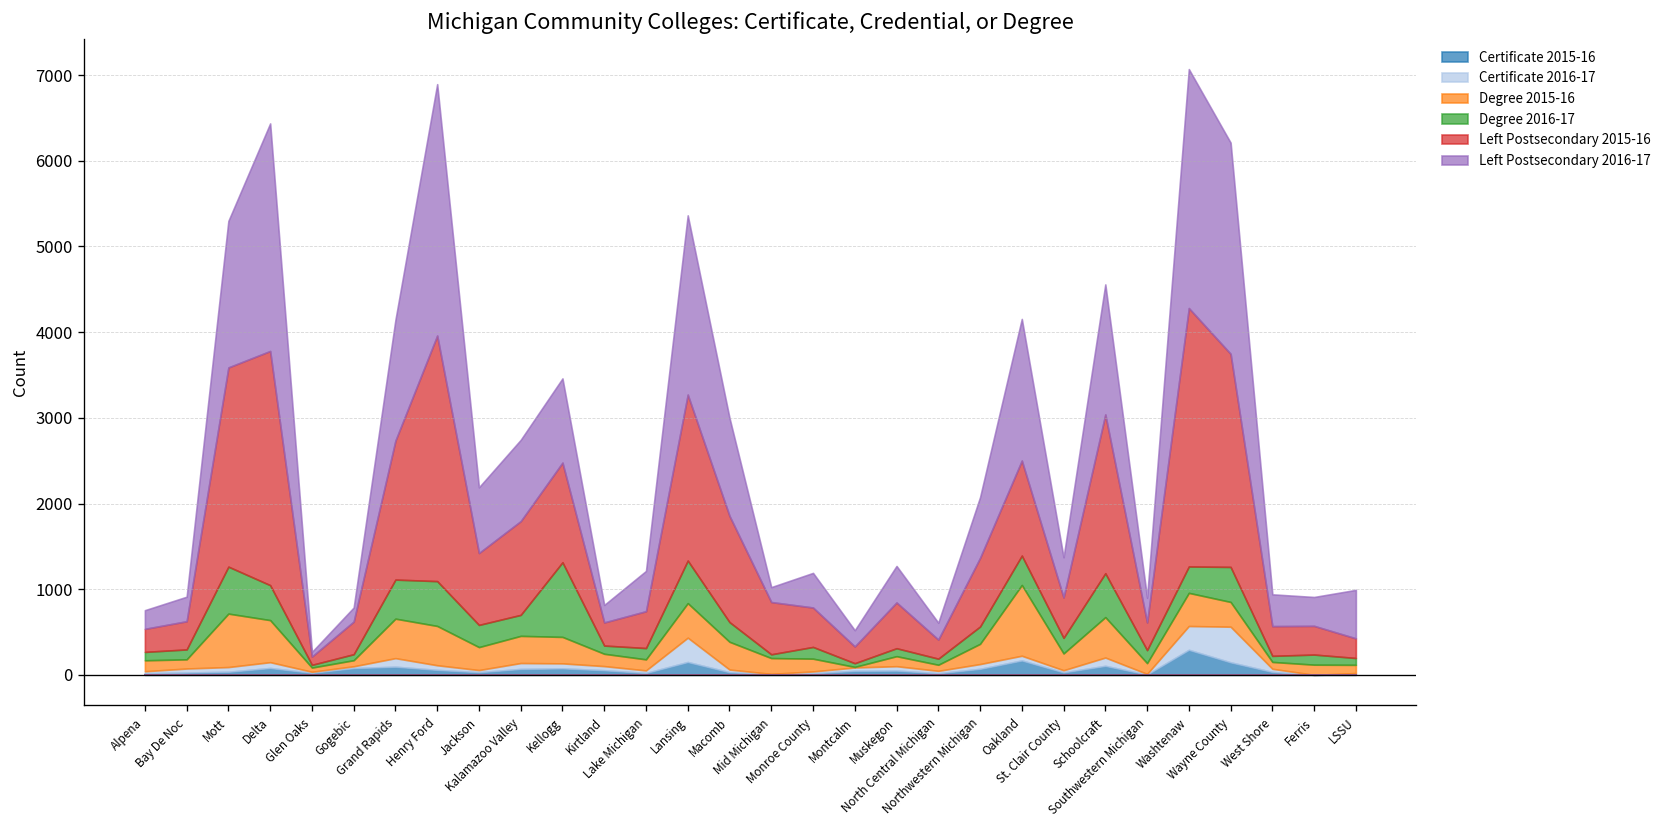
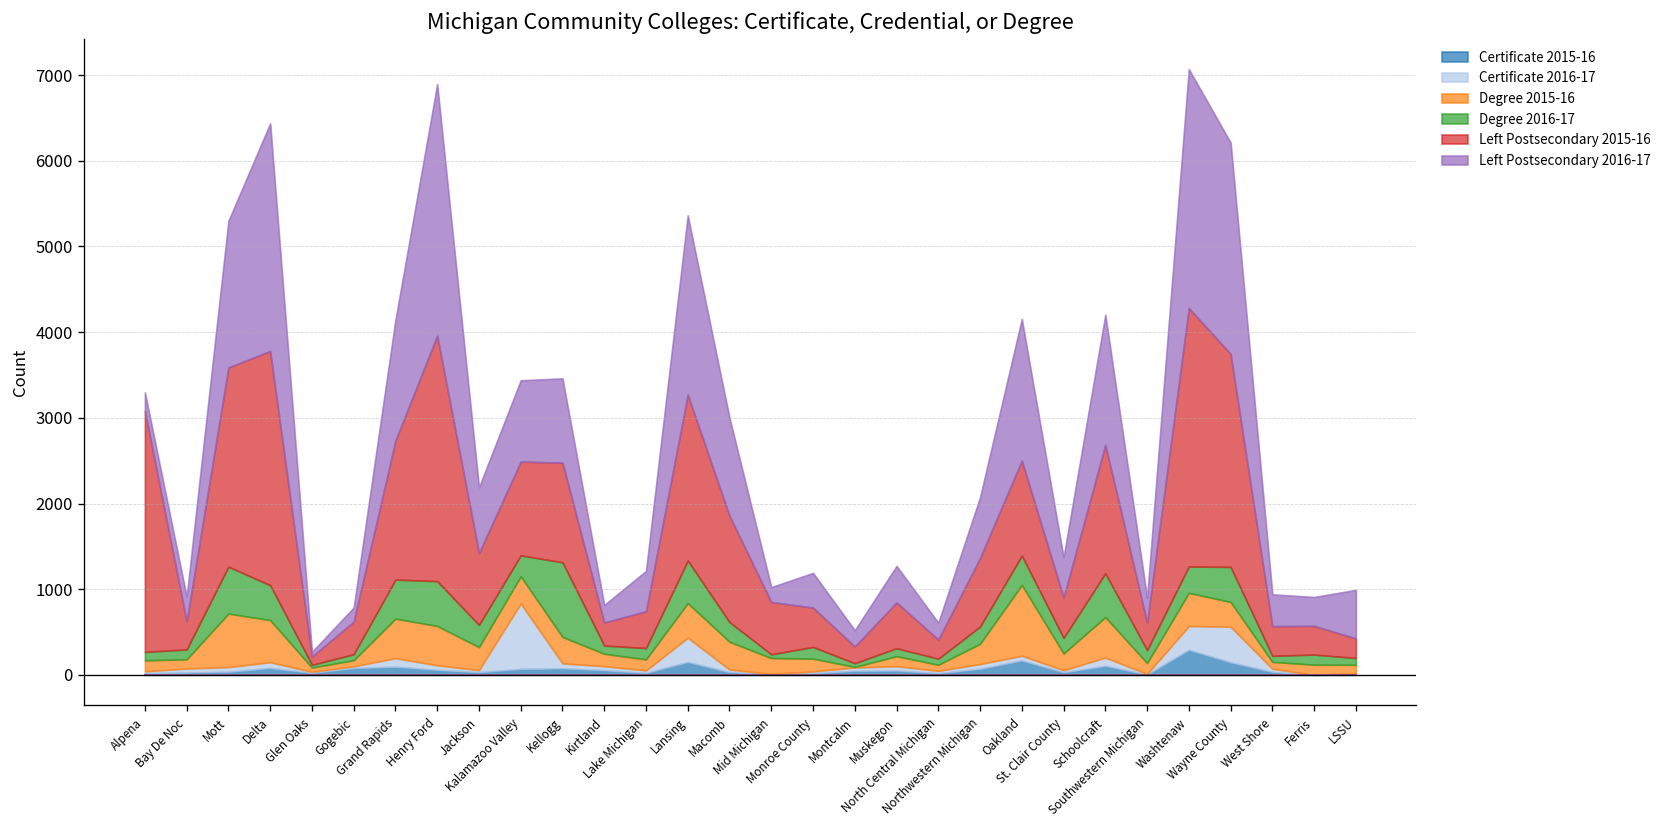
Left Postsecondary 2015-16, Alpena: 300 -> 2800
Certificate 2016-17, Kalamazoo Valley: 100 -> 800
Left Postsecondary 2015-16, Schoolcraft: 1900 -> 1500
